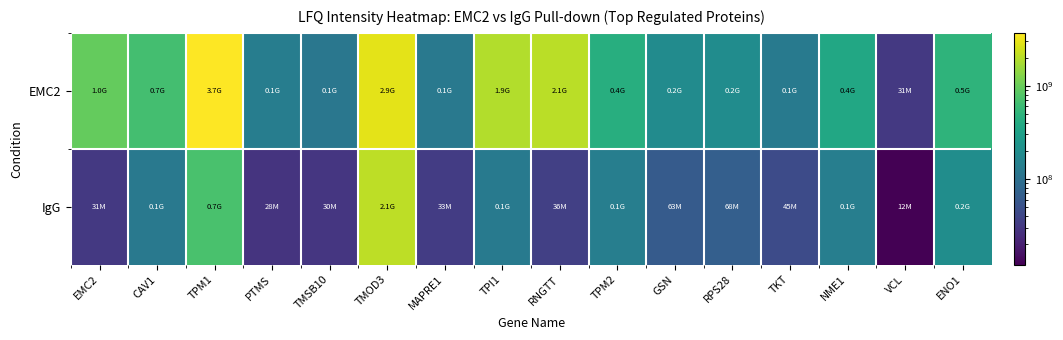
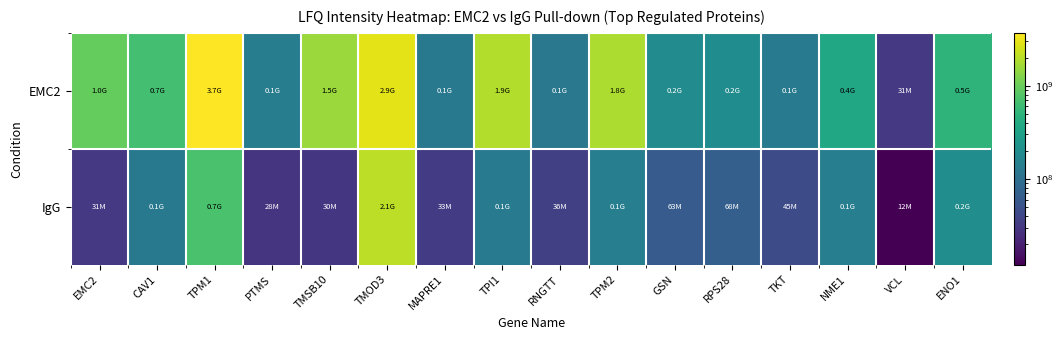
EMC2, TMSB10: 0.1G -> 1.5G
EMC2, RNGTT: 2.1G -> 0.1G
EMC2, TPM2: 0.4G -> 1.8G
